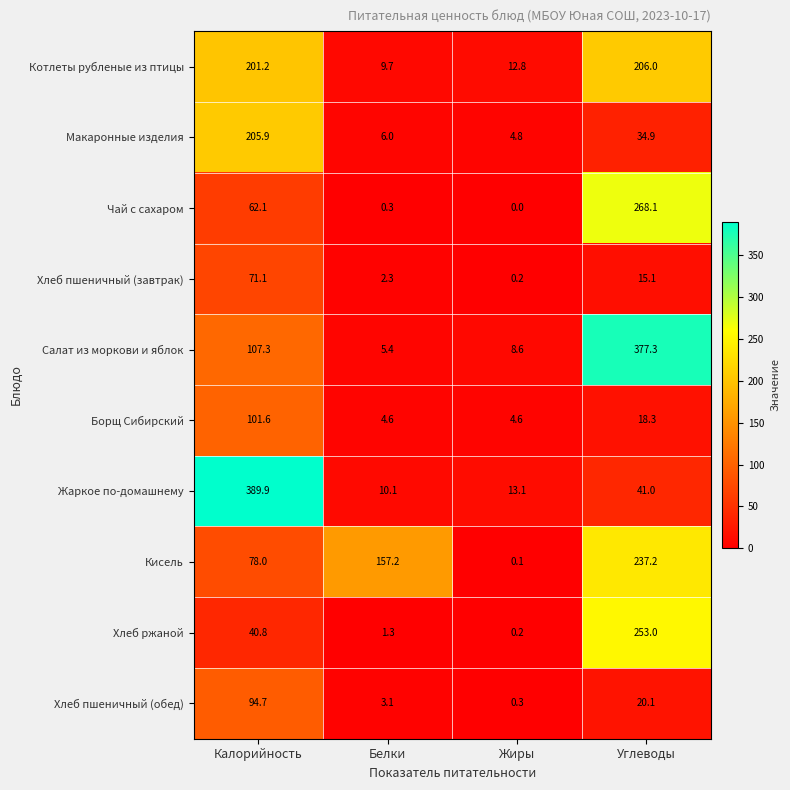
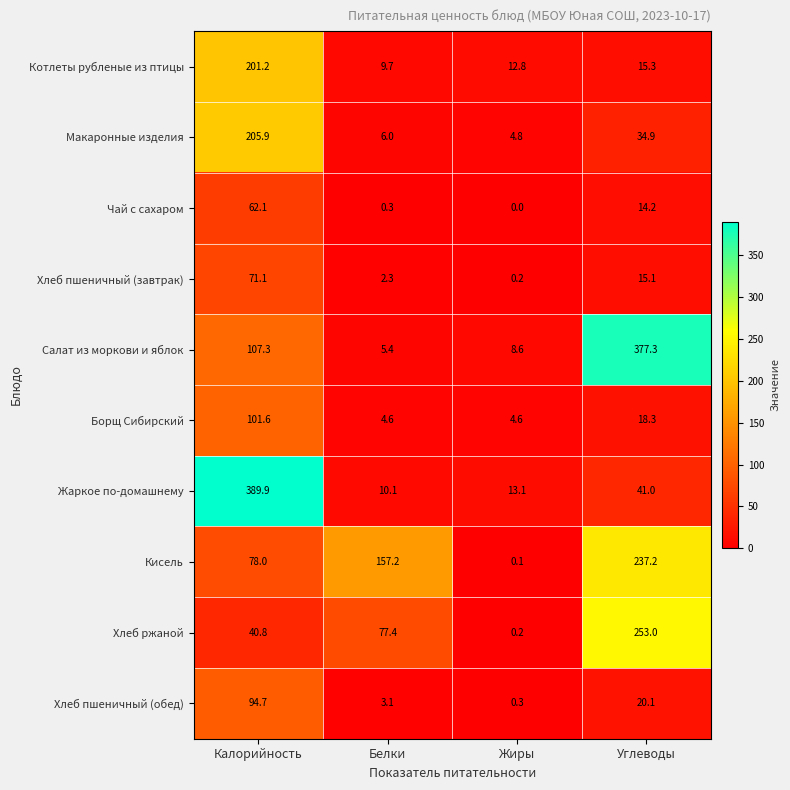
Котлеты рубленые из птицы, Углеводы: 206.0 -> 15.3
Чай с сахаром, Углеводы: 268.1 -> 14.2
Хлеб ржаной, Белки: 1.3 -> 77.4
